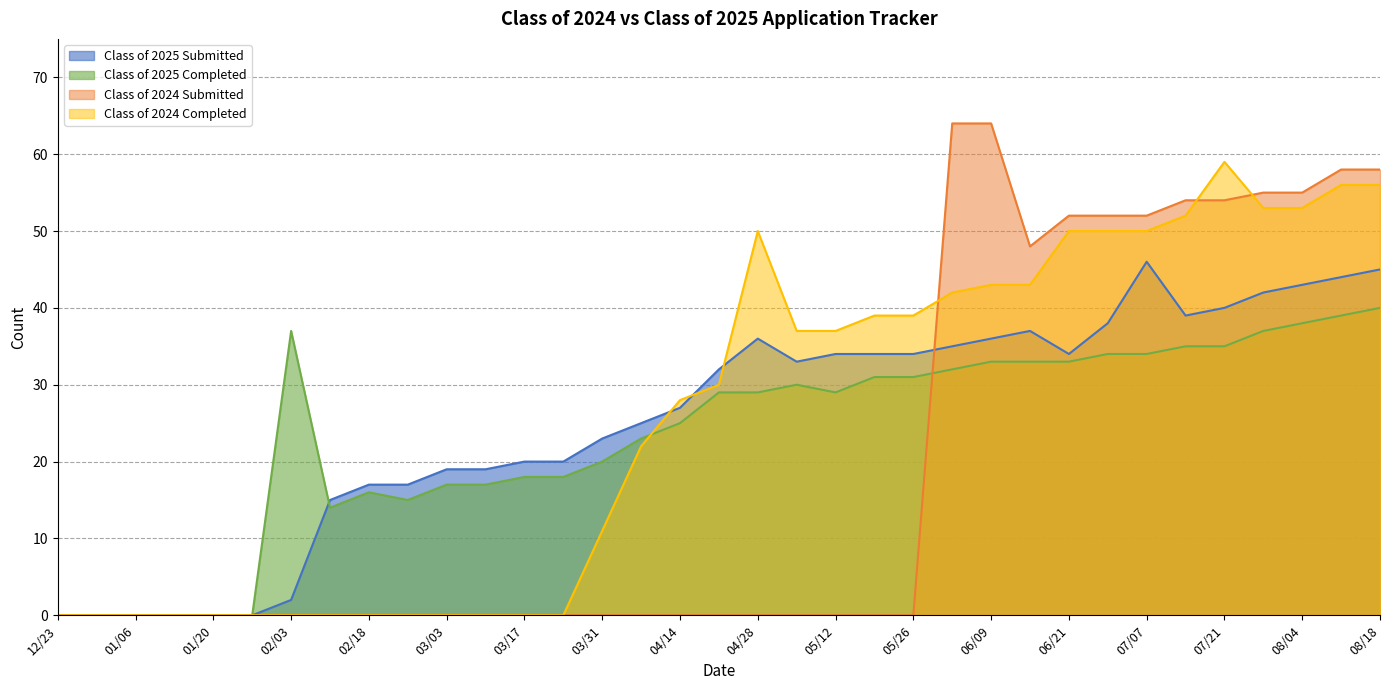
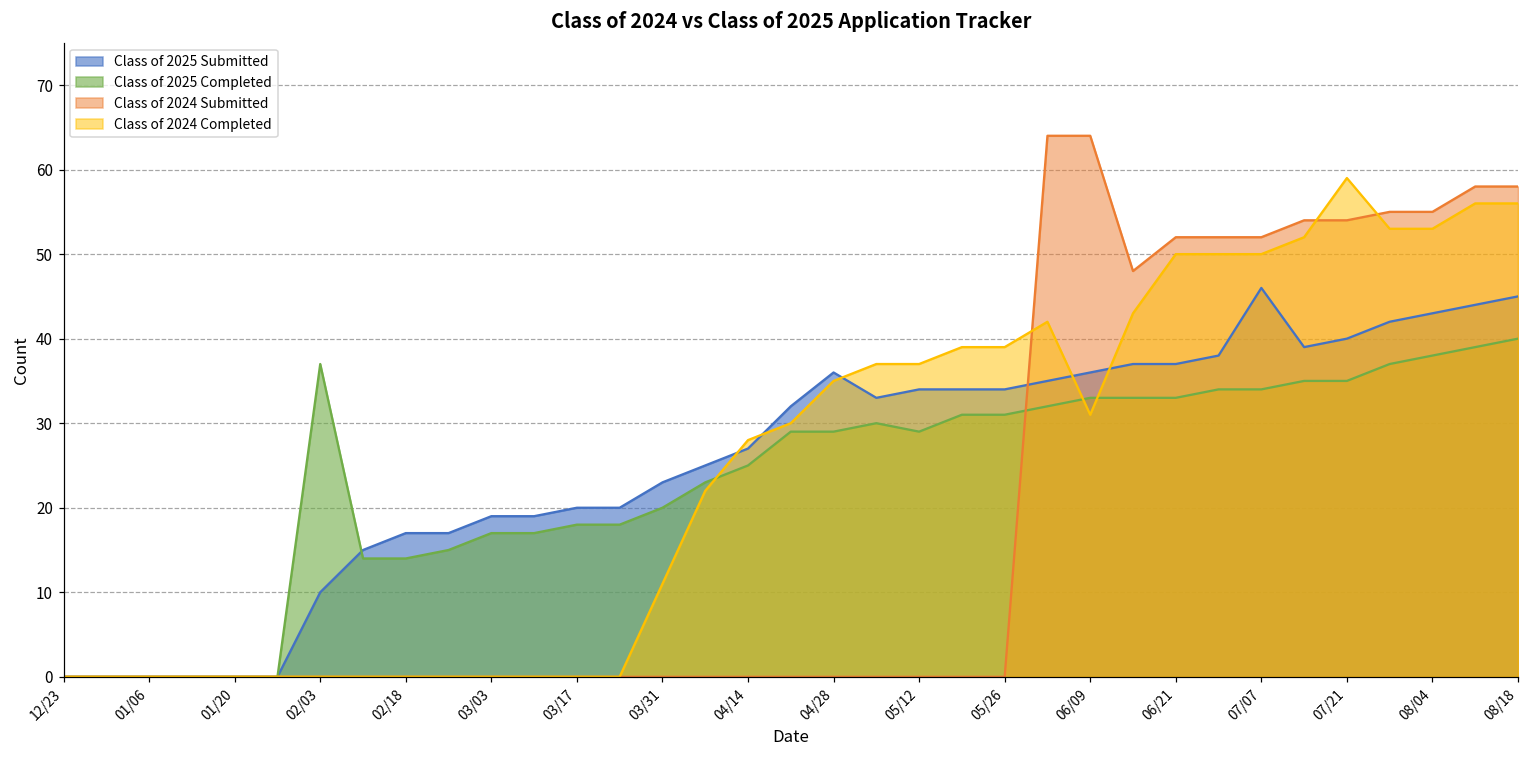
Class of 2025 Submitted, 02/03: 2 -> 10
Class of 2025 Completed, 02/18: 16 -> 14
Class of 2024 Completed, 04/28: 50 -> 35
Class of 2024 Completed, 06/09: 43 -> 31
Class of 2025 Submitted, 06/21: 34 -> 37
